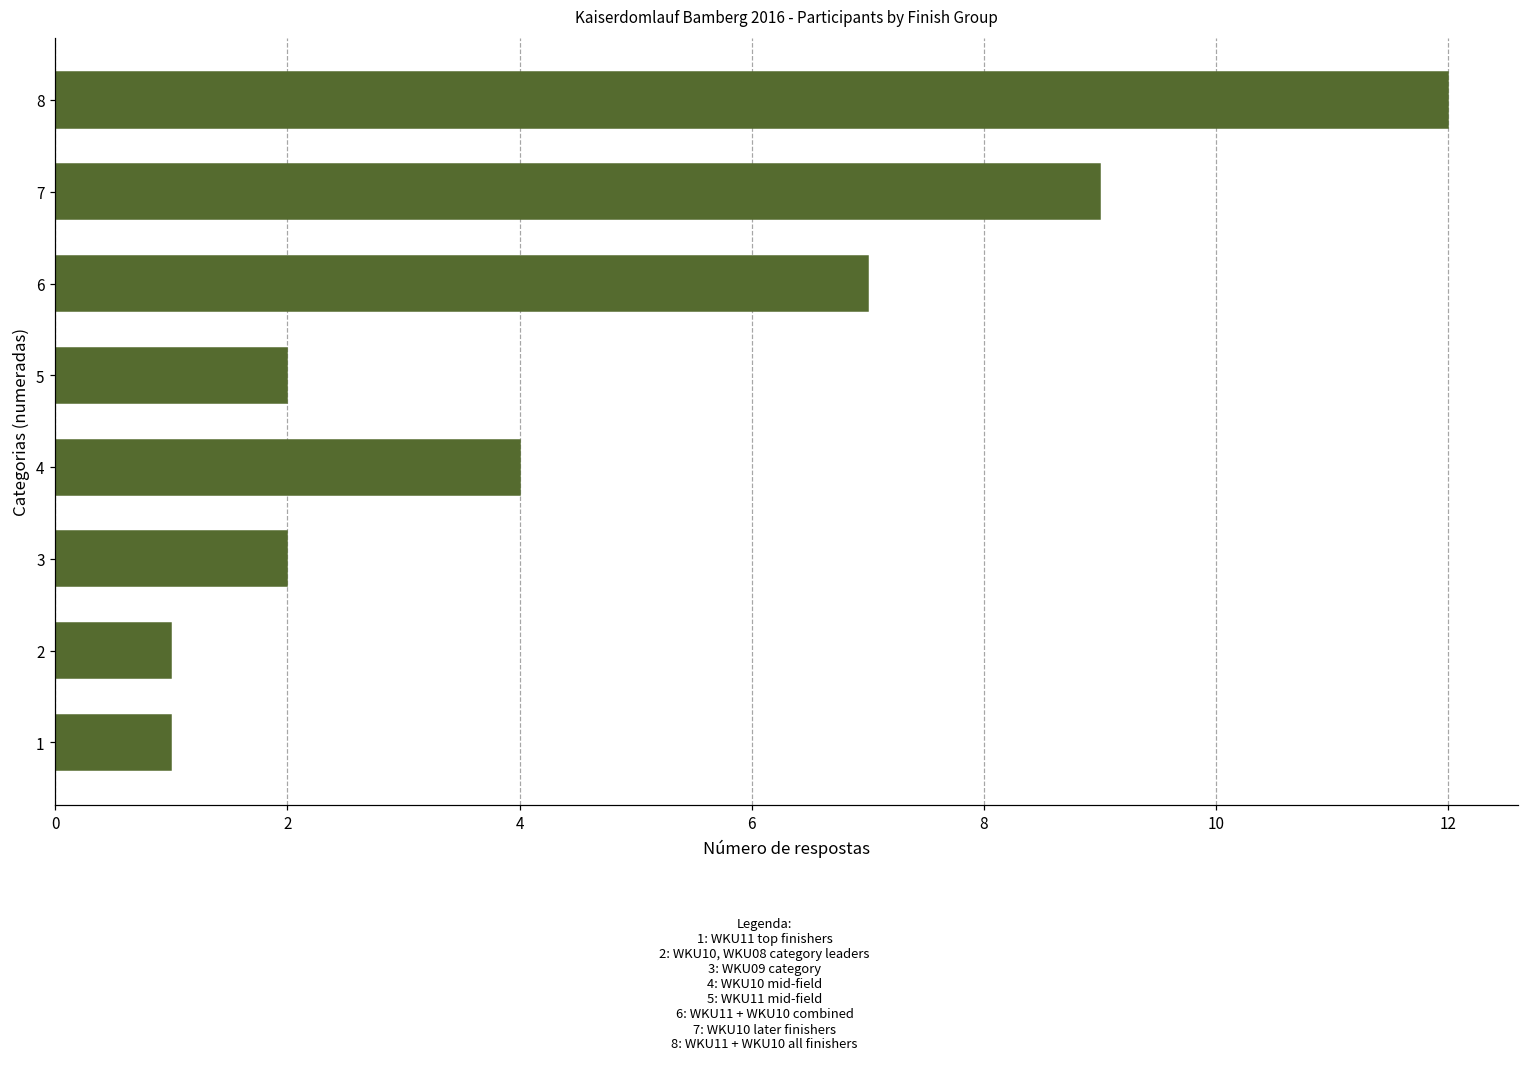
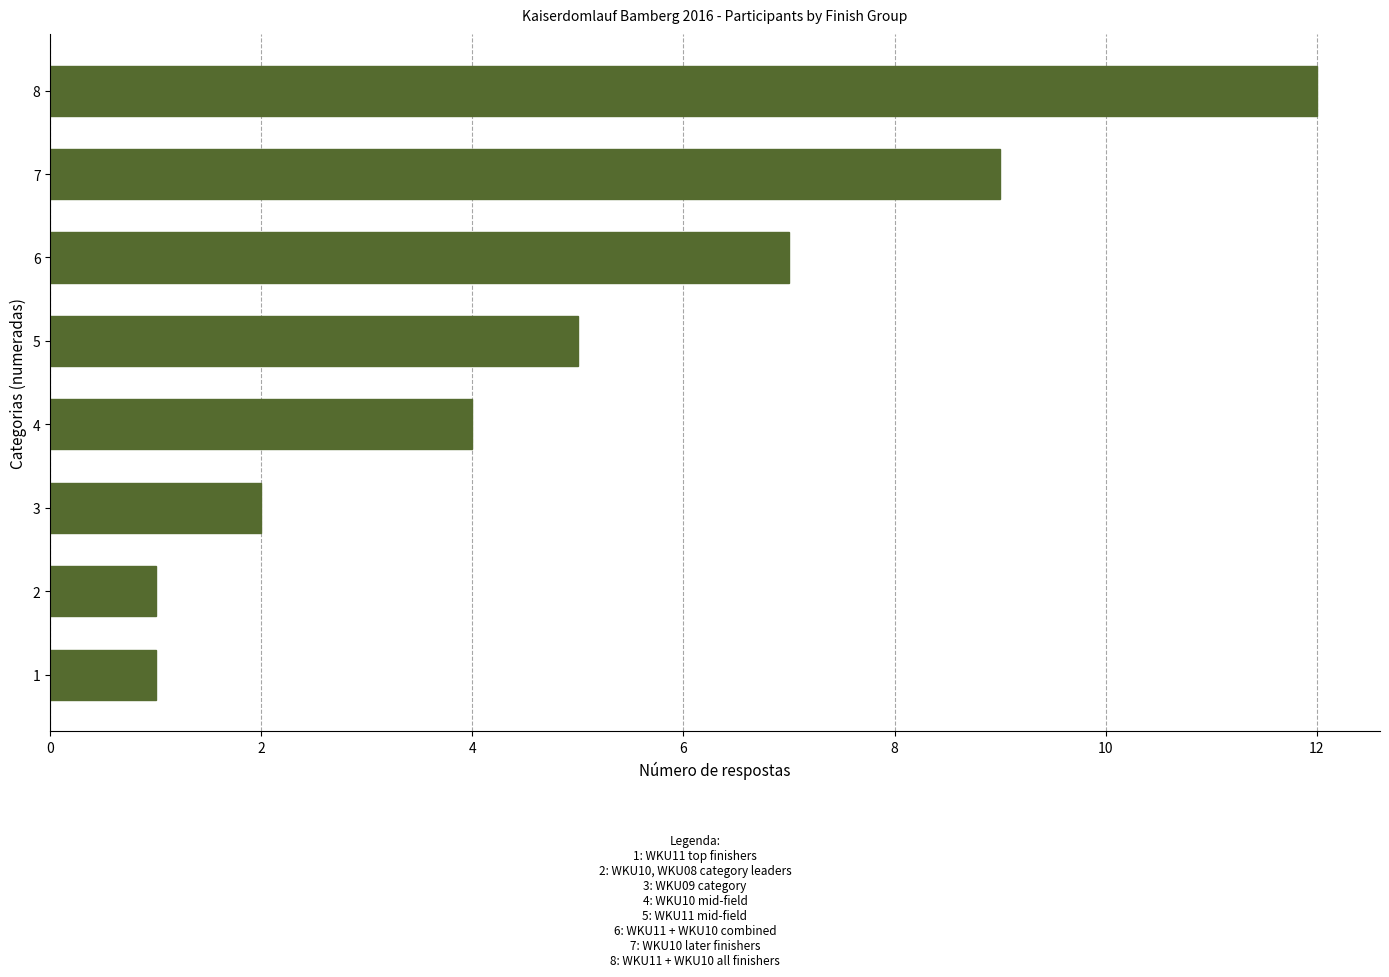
5: 2 -> 5
